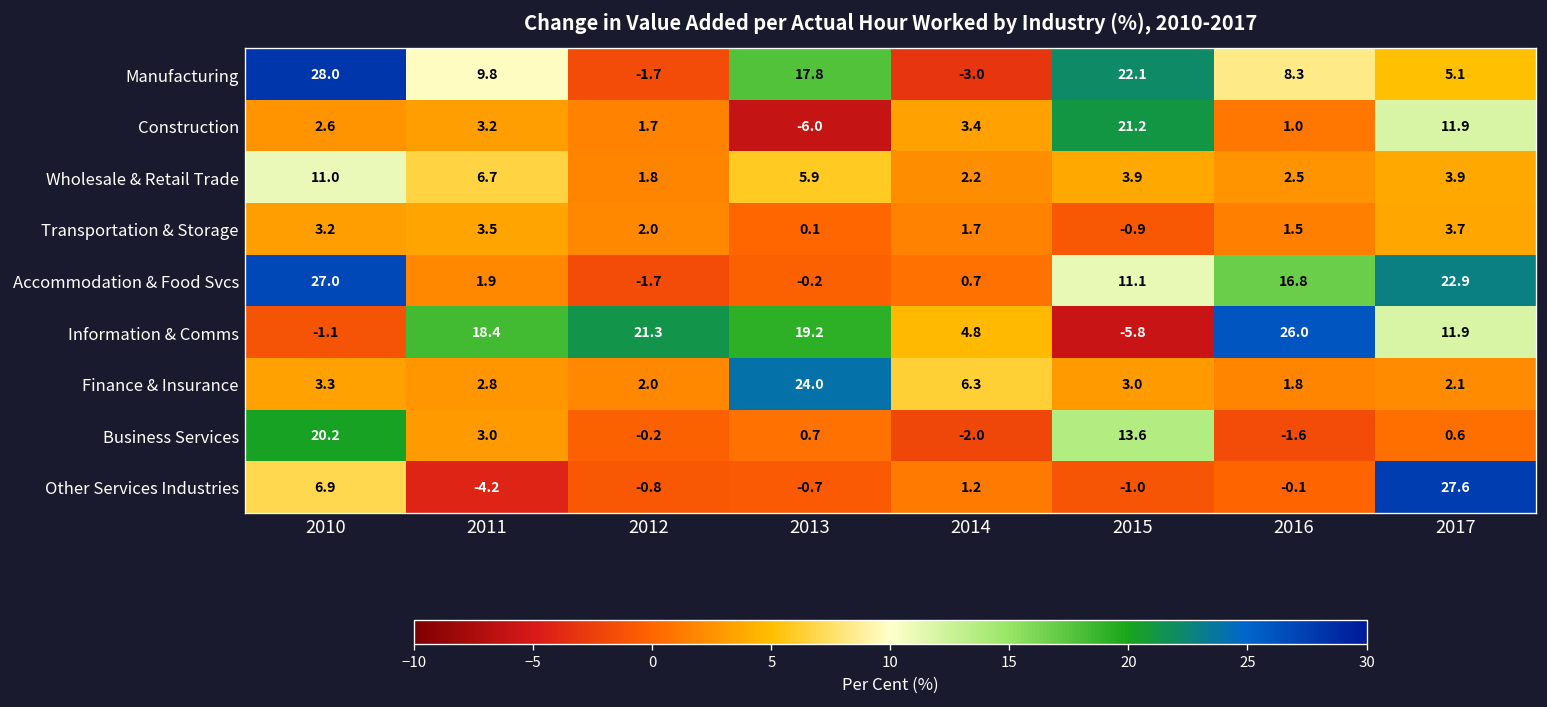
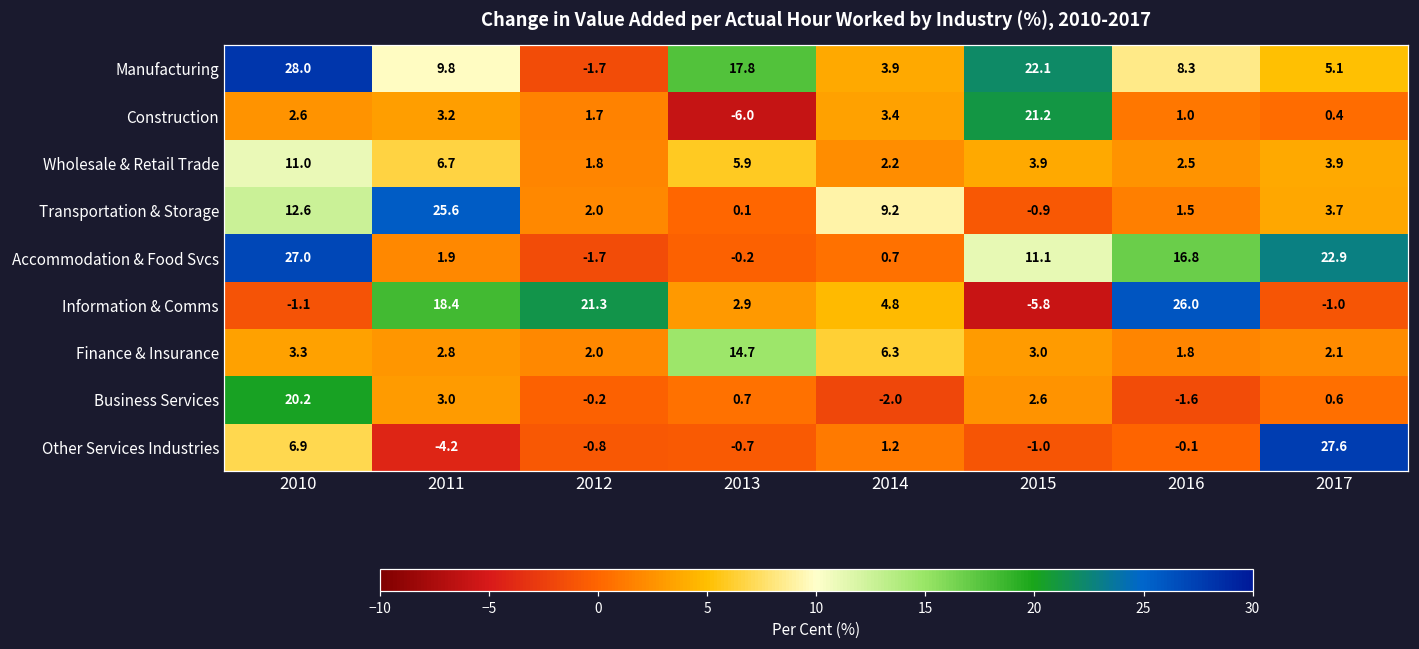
Manufacturing, 2014: -3.0 -> 3.9
Construction, 2017: 11.9 -> 0.4
Transportation & Storage, 2010: 3.2 -> 12.6
Transportation & Storage, 2011: 3.5 -> 25.6
Transportation & Storage, 2014: 1.7 -> 9.2
Information & Comms, 2013: 19.2 -> 2.9
Information & Comms, 2017: 11.9 -> -1.0
Finance & Insurance, 2013: 24.0 -> 14.7
Business Services, 2015: 13.6 -> 2.6
